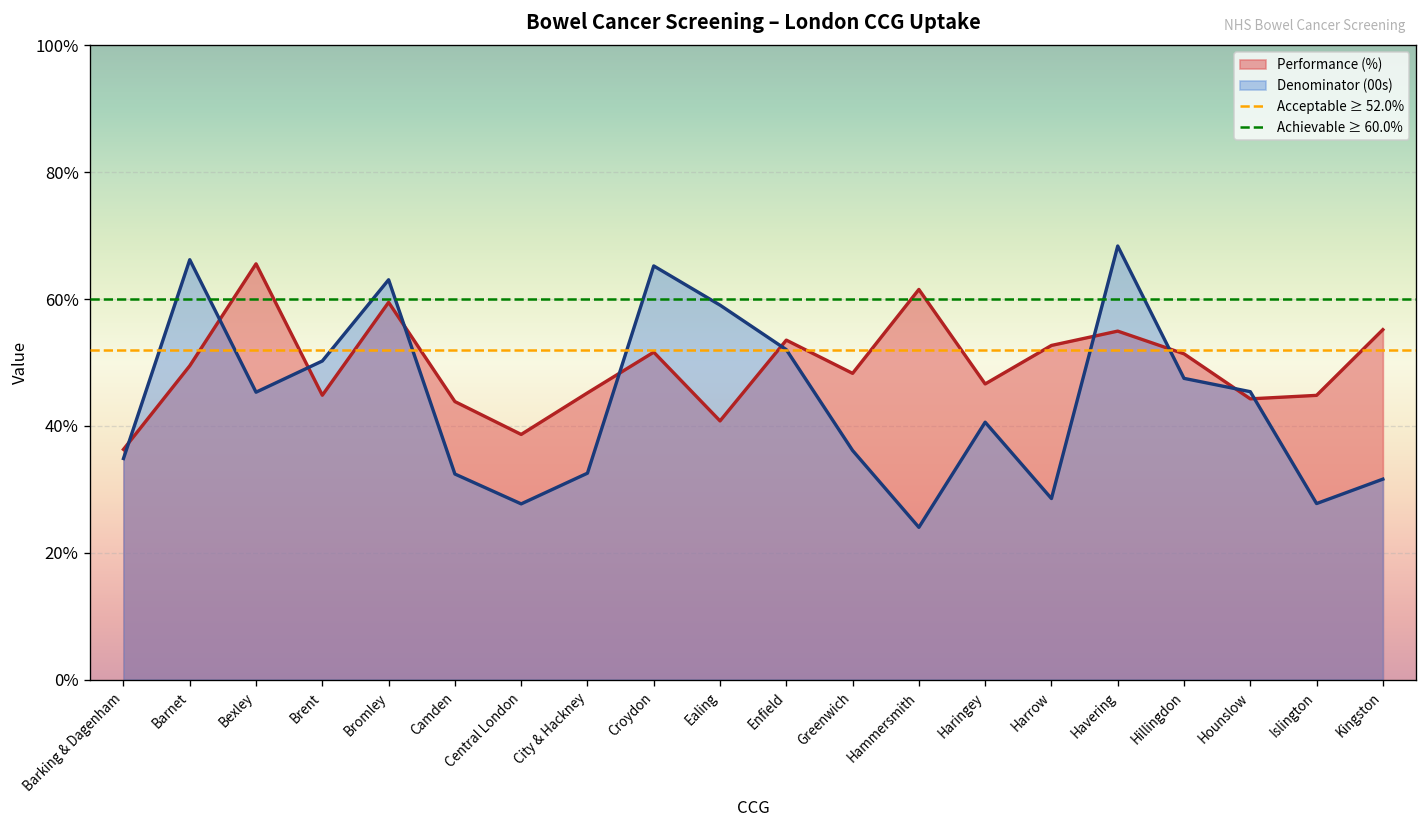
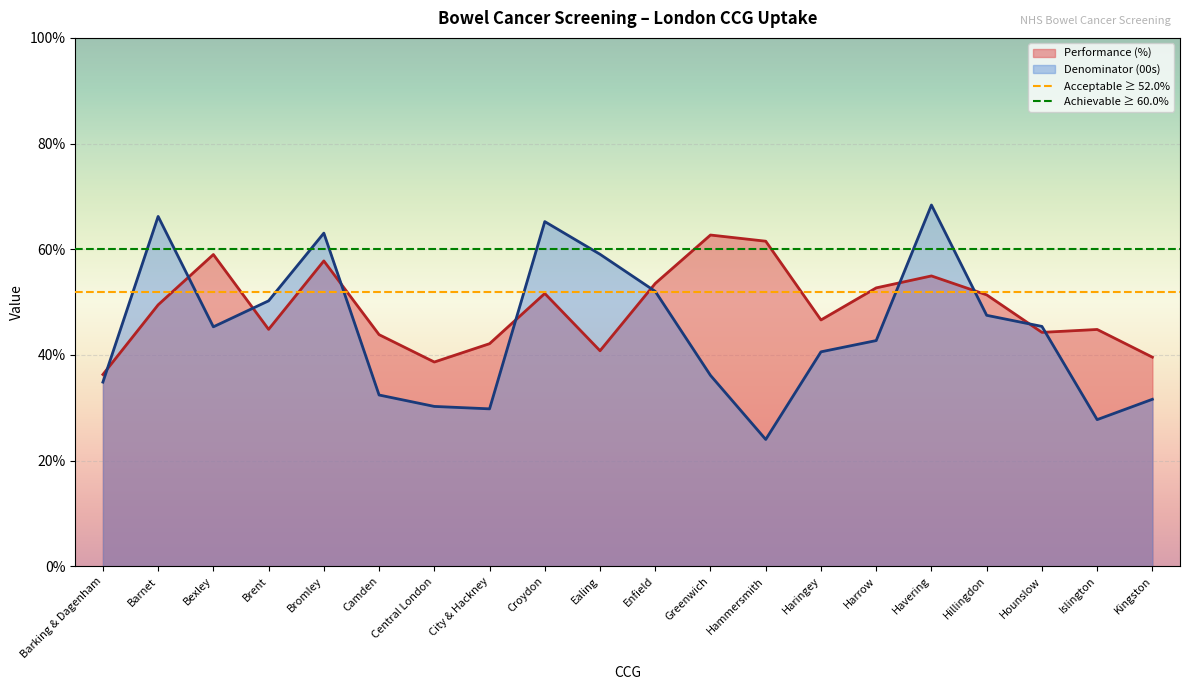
Performance (%), Bexley: 66% -> 59%
Performance (%), Bromley: 60% -> 58%
Denominator (00s), Central London: 28% -> 30%
Performance (%), City & Hackney: 45% -> 42%
Denominator (00s), City & Hackney: 33% -> 30%
Performance (%), Greenwich: 48% -> 63%
Denominator (00s), Harrow: 29% -> 43%
Performance (%), Kingston: 55% -> 40%
